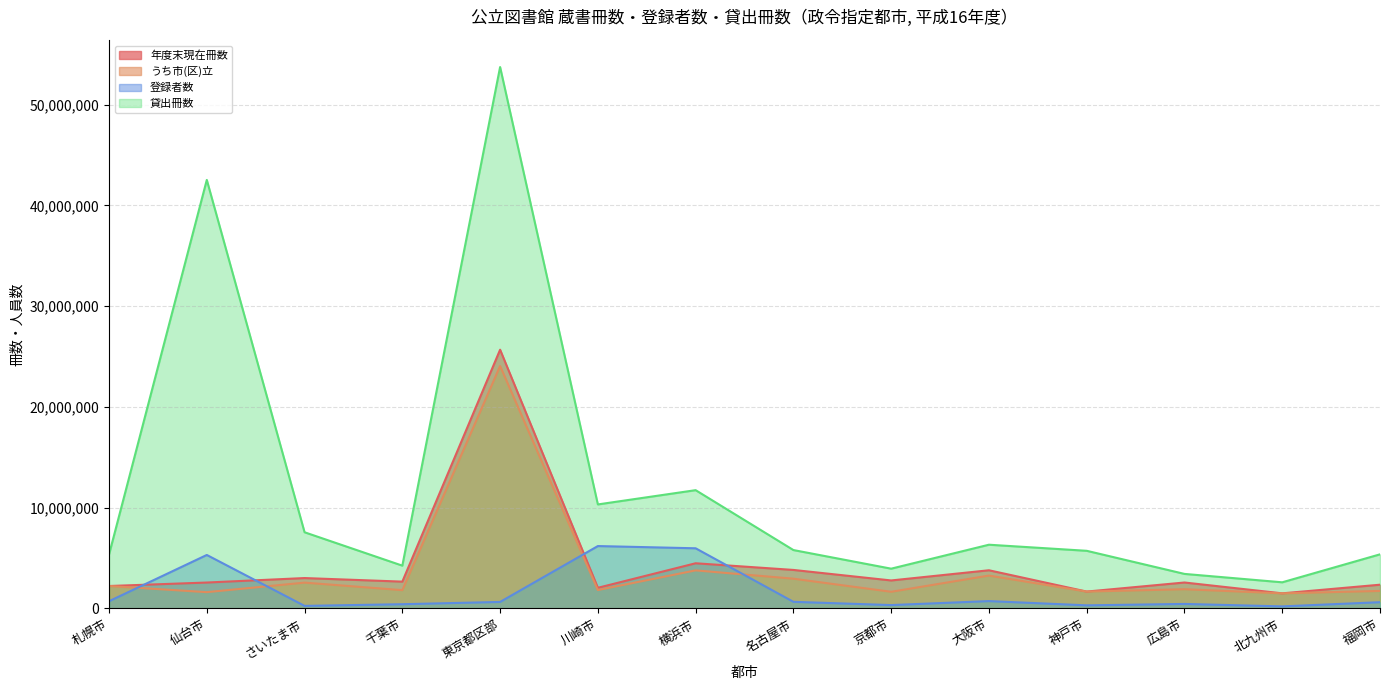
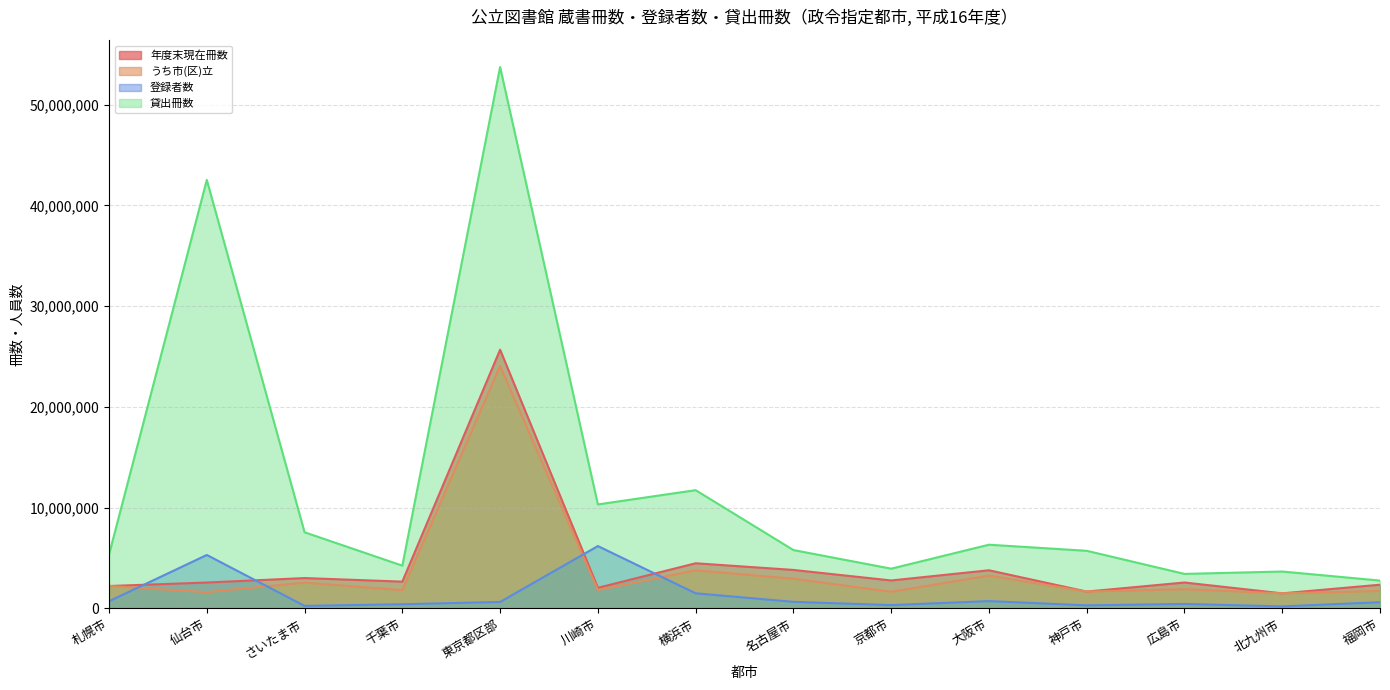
登録者数, 横浜市: 6,000,000 -> 1,500,000
貸出冊数, 北九州市: 2,600,000 -> 3,600,000
貸出冊数, 福岡市: 5,300,000 -> 2,700,000
